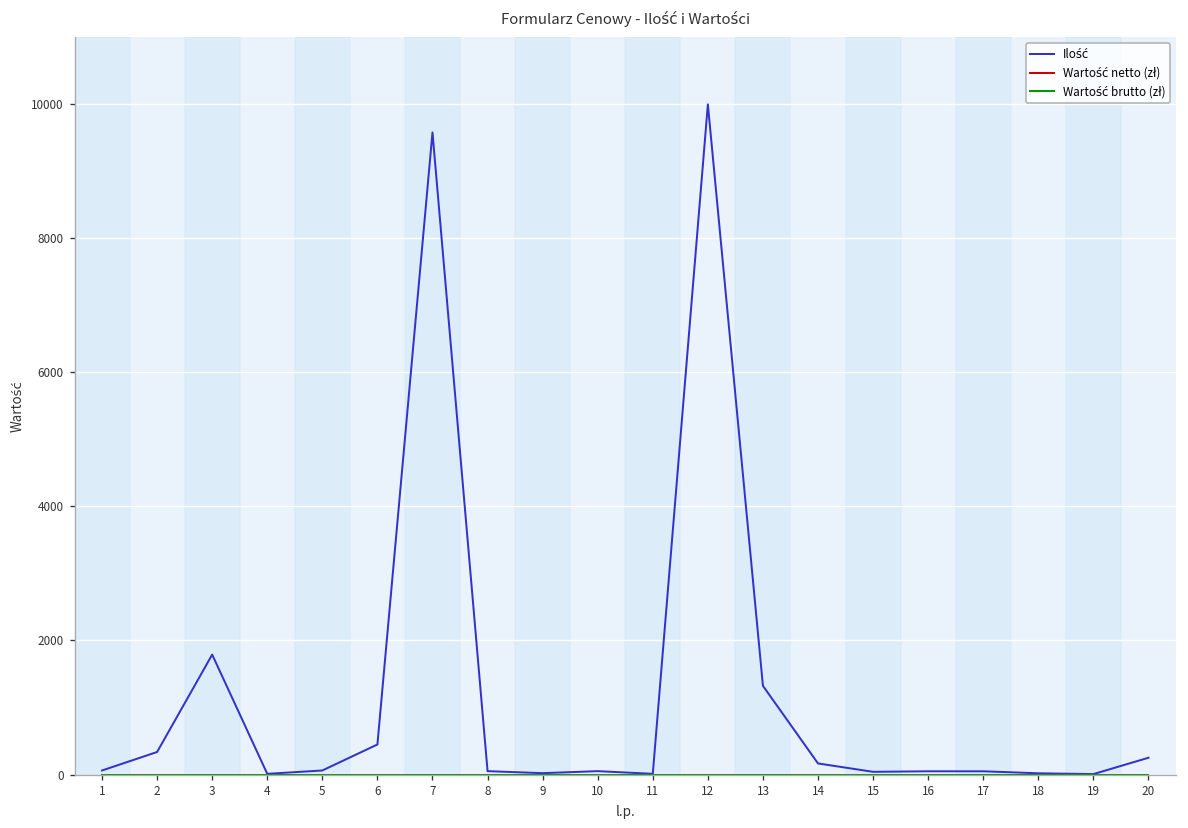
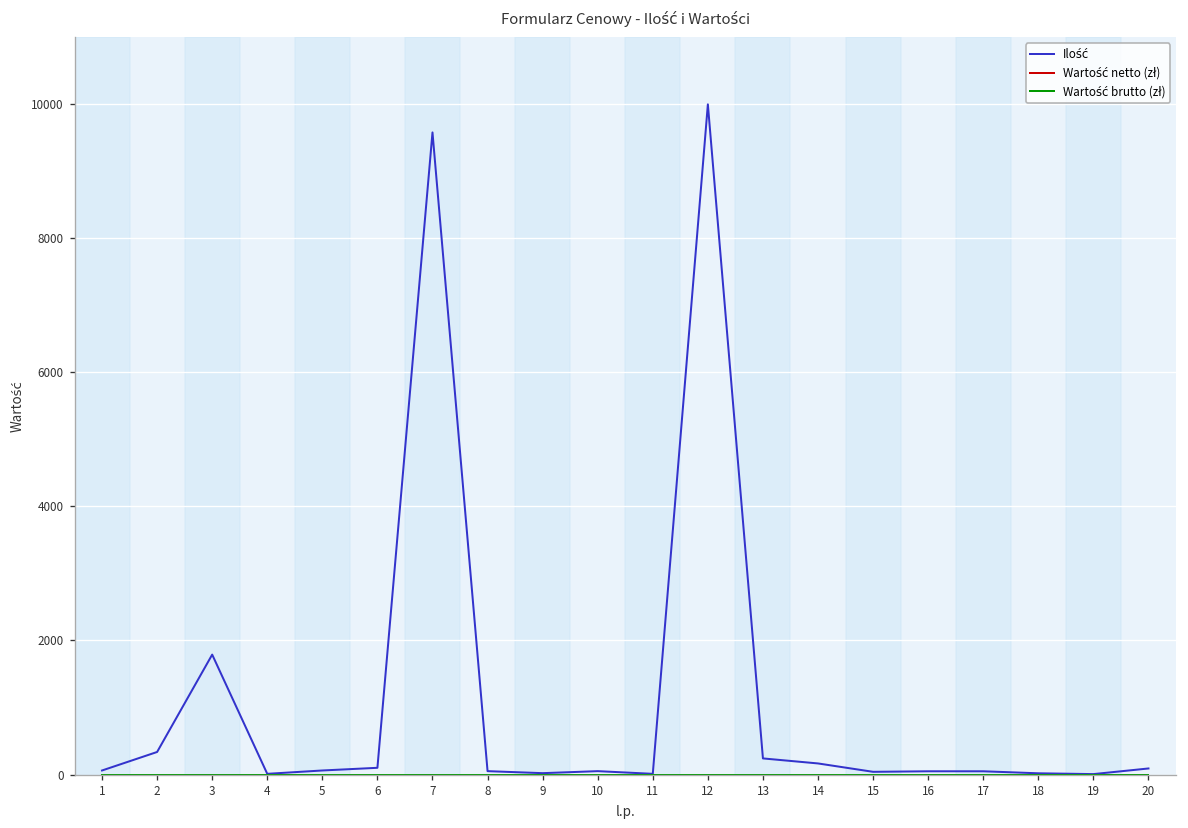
Ilość, 6: 400 -> 100
Ilość, 13: 1300 -> 200
Ilość, 20: 300 -> 100
